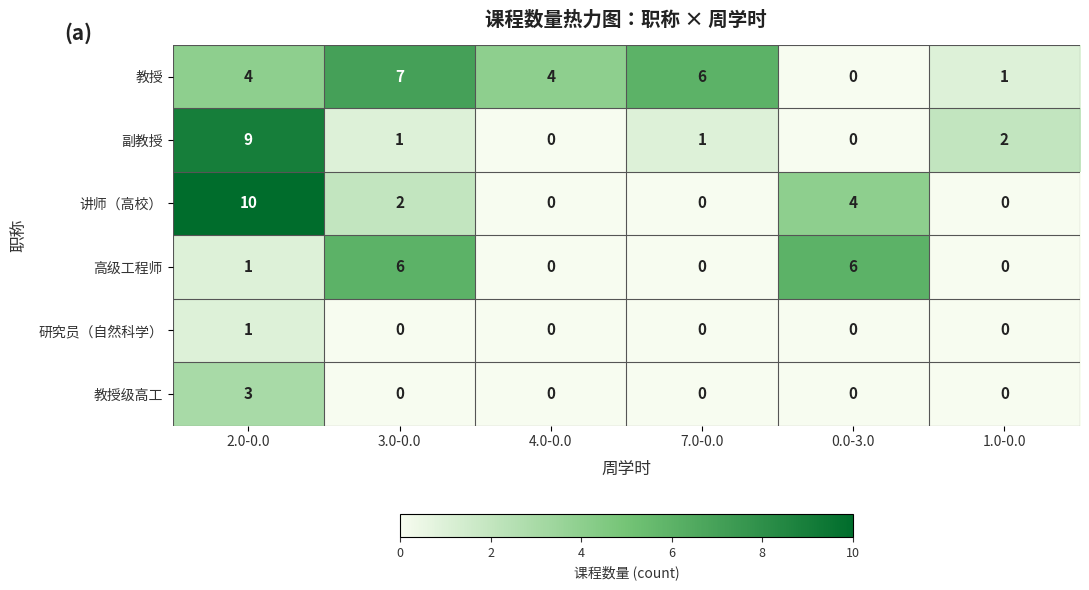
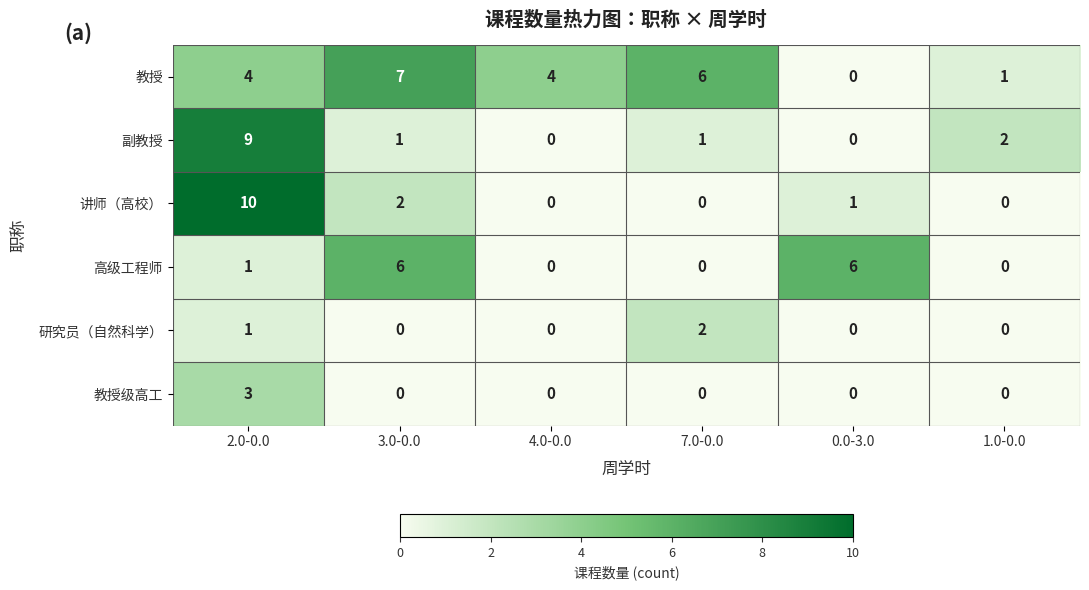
讲师（高校）, 0.0-3.0: 4 -> 1
研究员（自然科学）, 7.0-0.0: 0 -> 2
